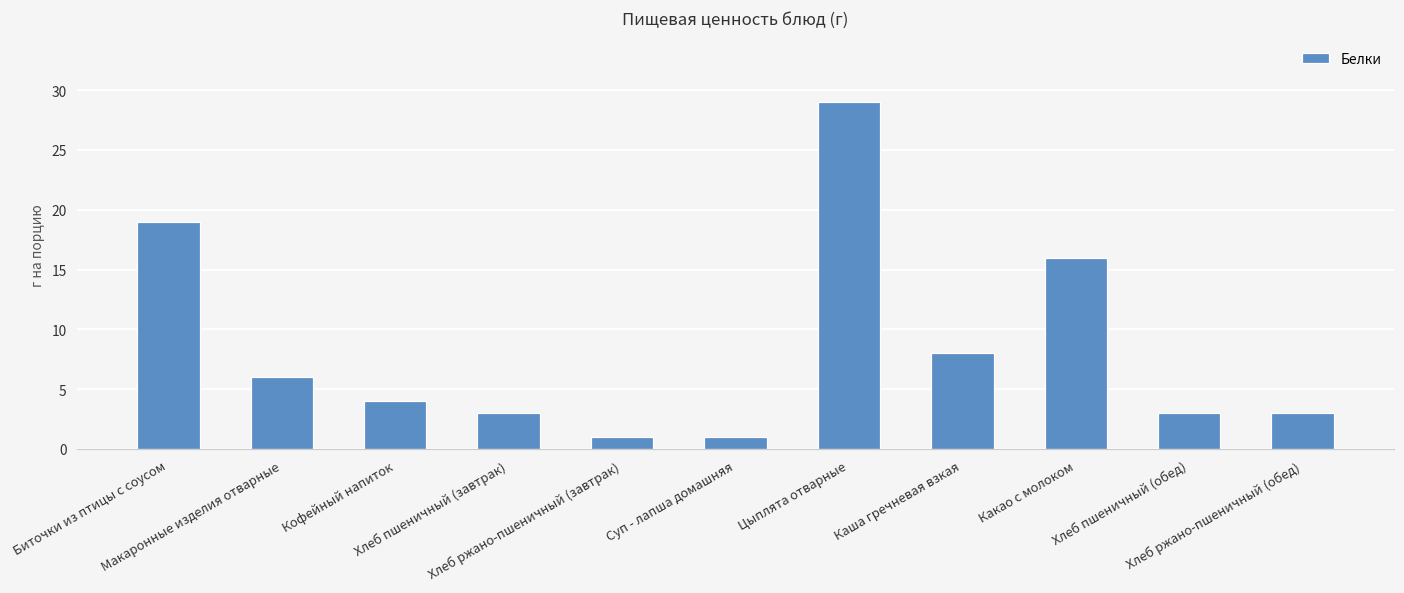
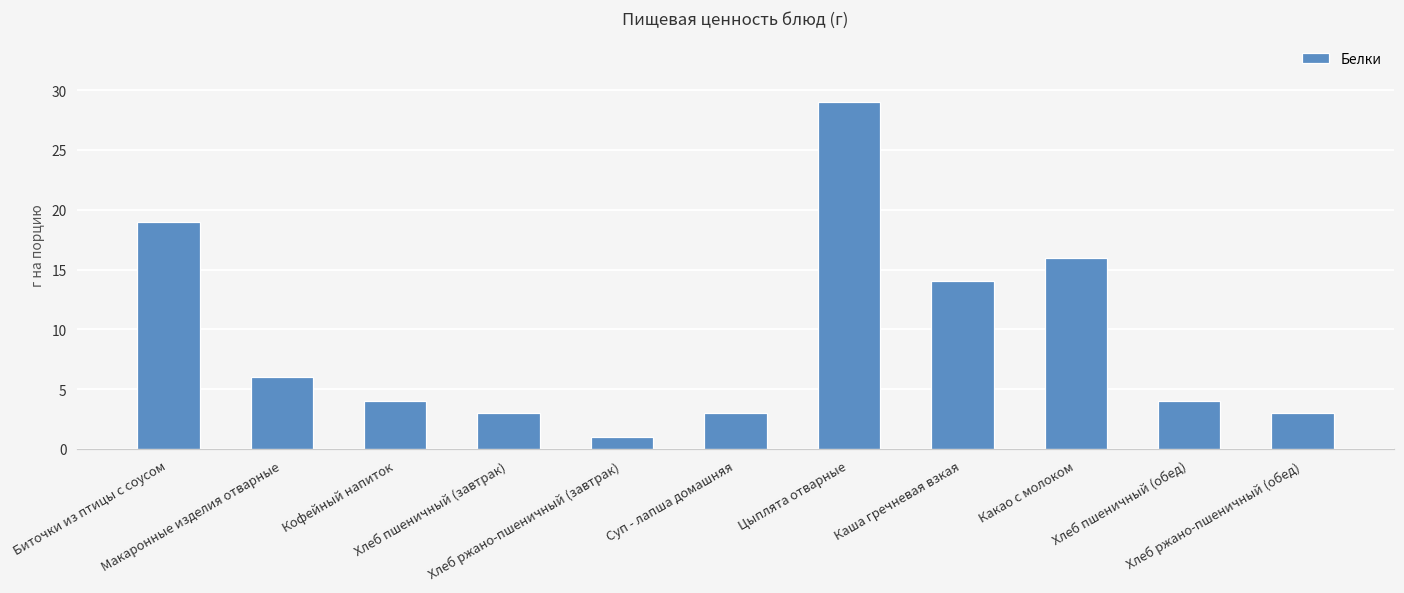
Суп - лапша домашняя: 1 -> 3
Каша гречневая взкая: 8 -> 14
Хлеб пшеничный (обед): 3 -> 4
